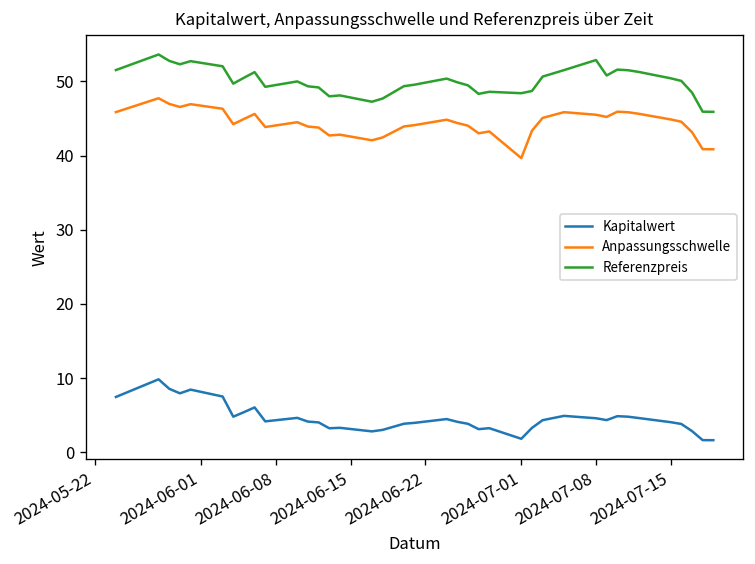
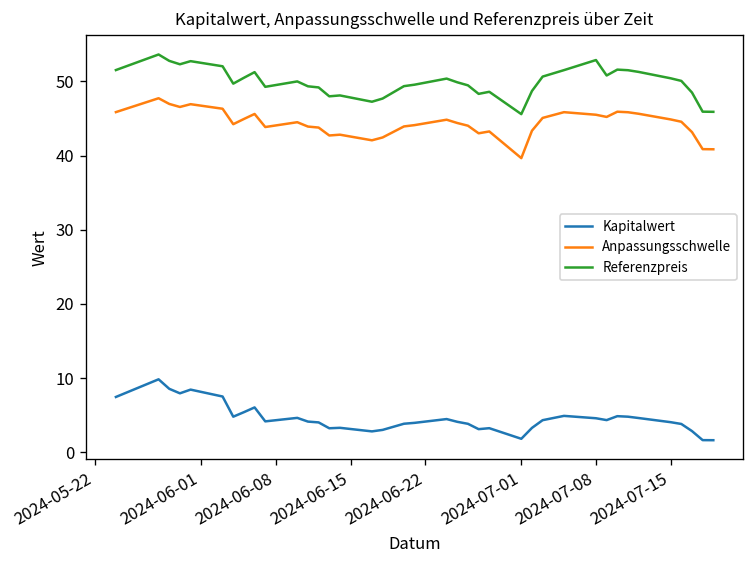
Referenzpreis, 2024-07-01: 48 -> 46
